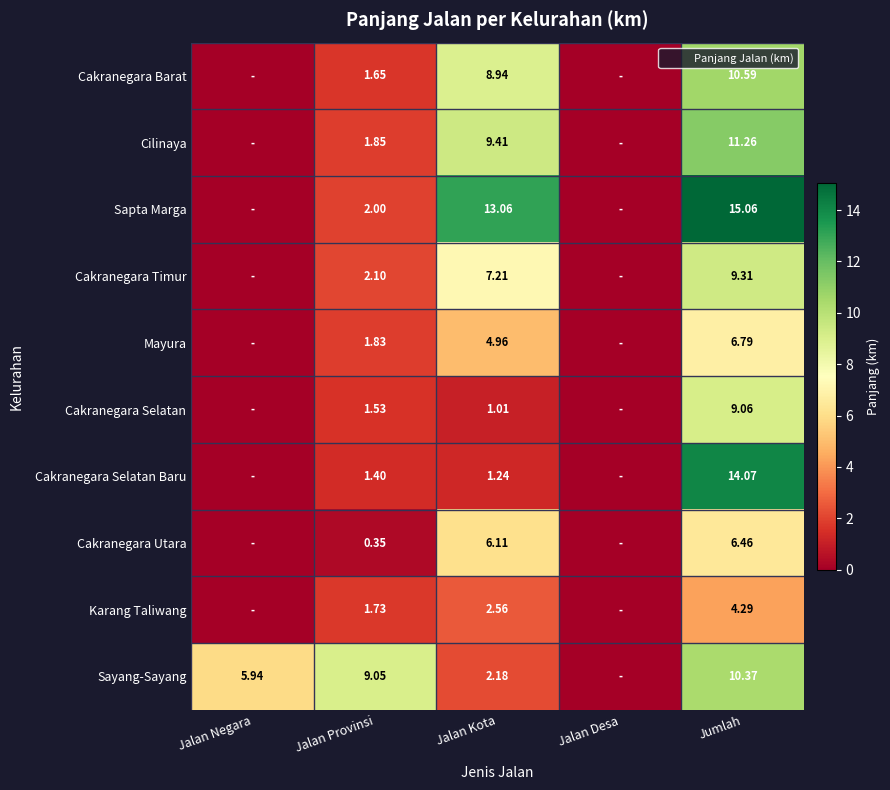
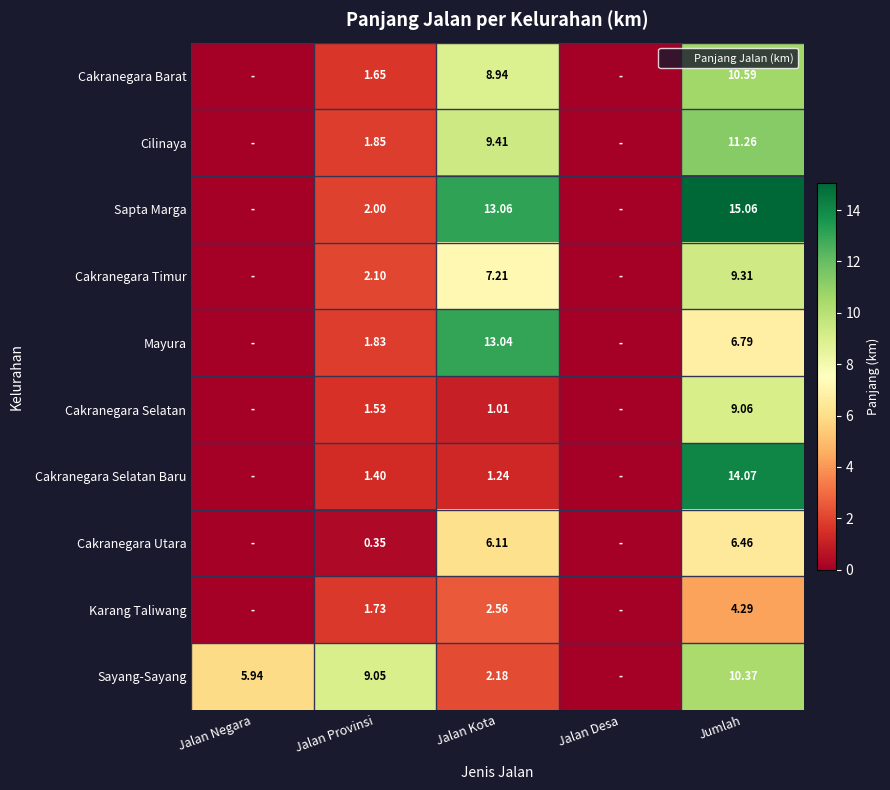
Mayura, Jalan Kota: 4.96 -> 13.04
